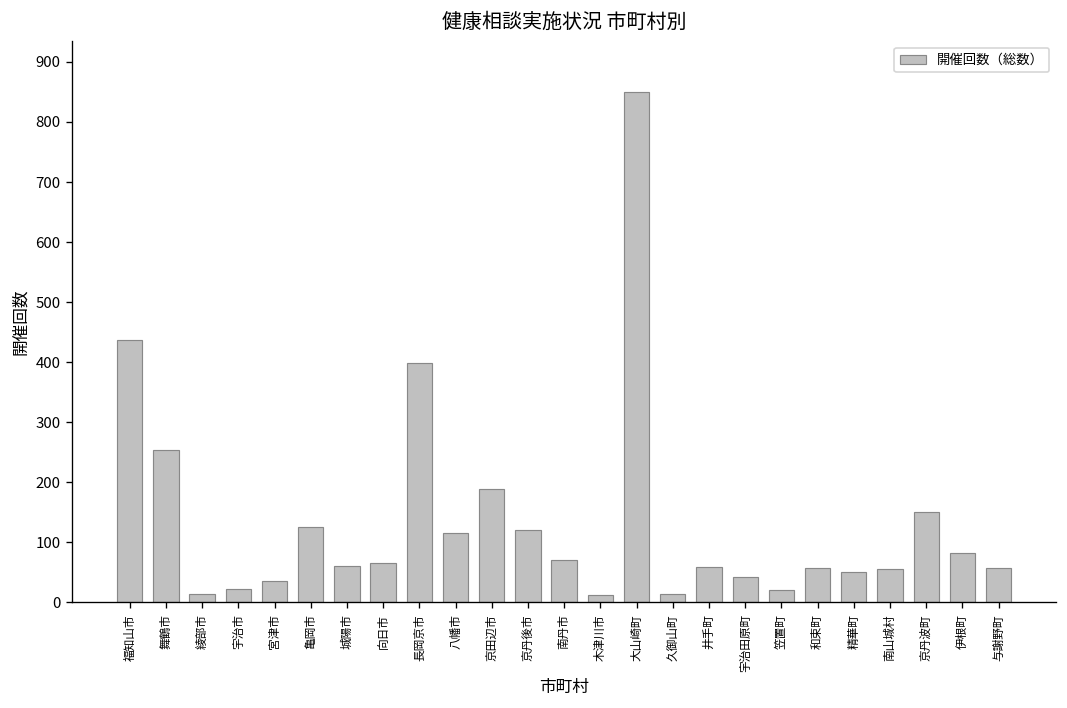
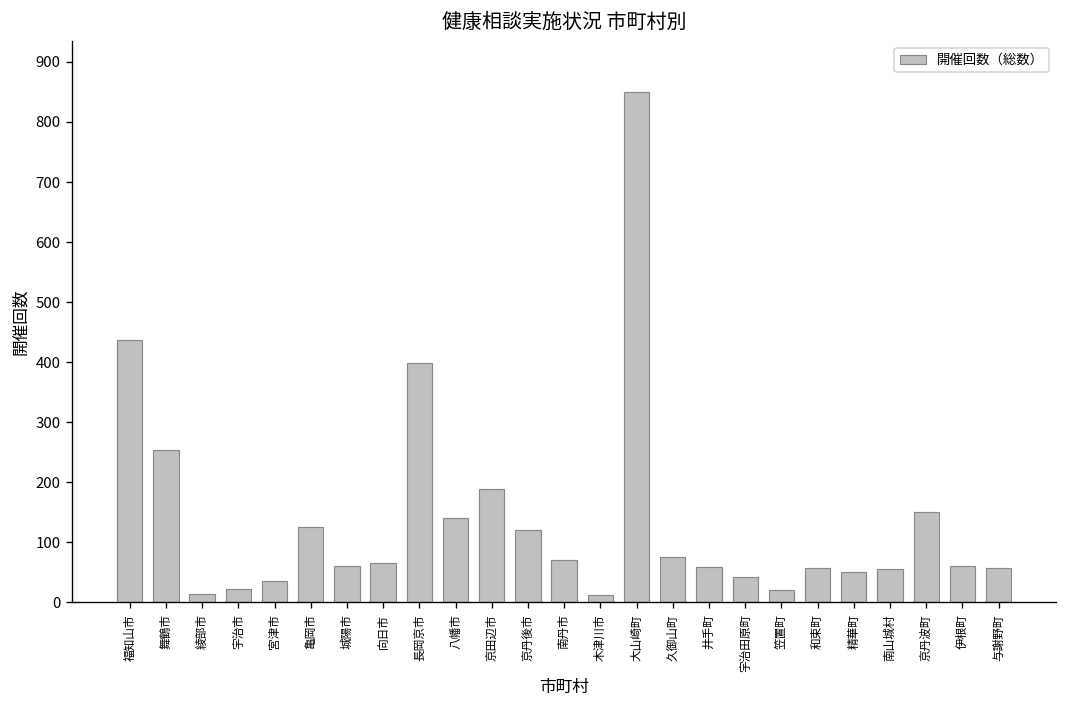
八幡市: 120 -> 140
久御山町: 10 -> 80
伊根町: 80 -> 60
